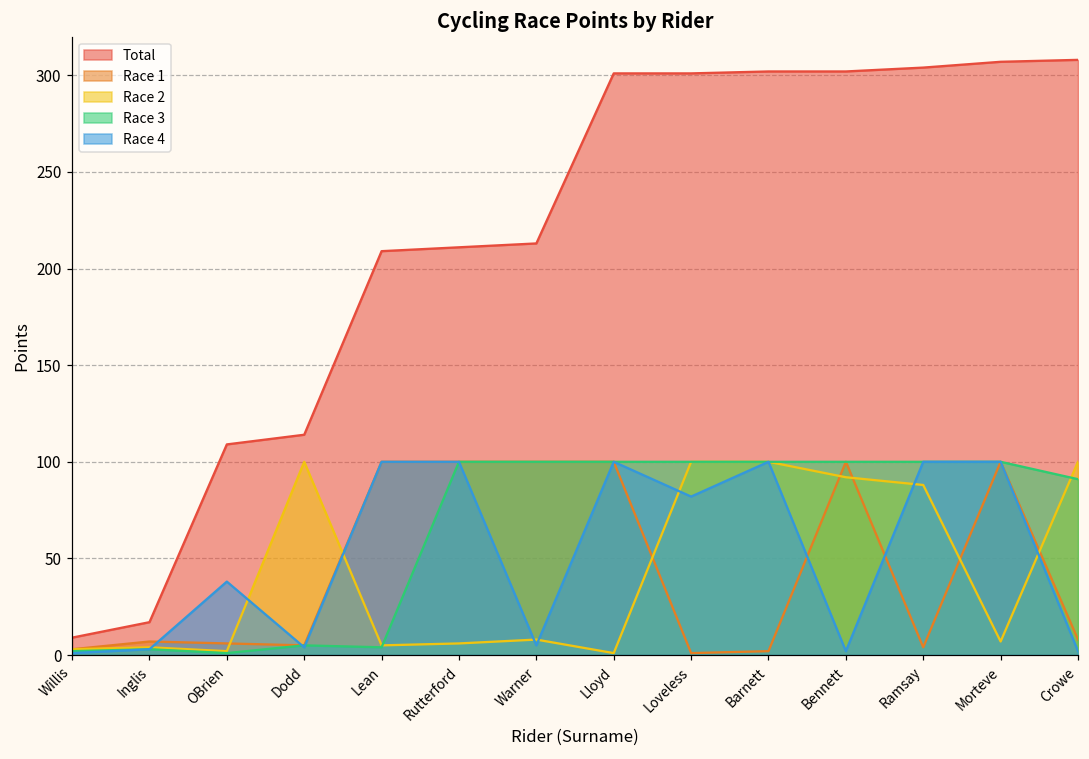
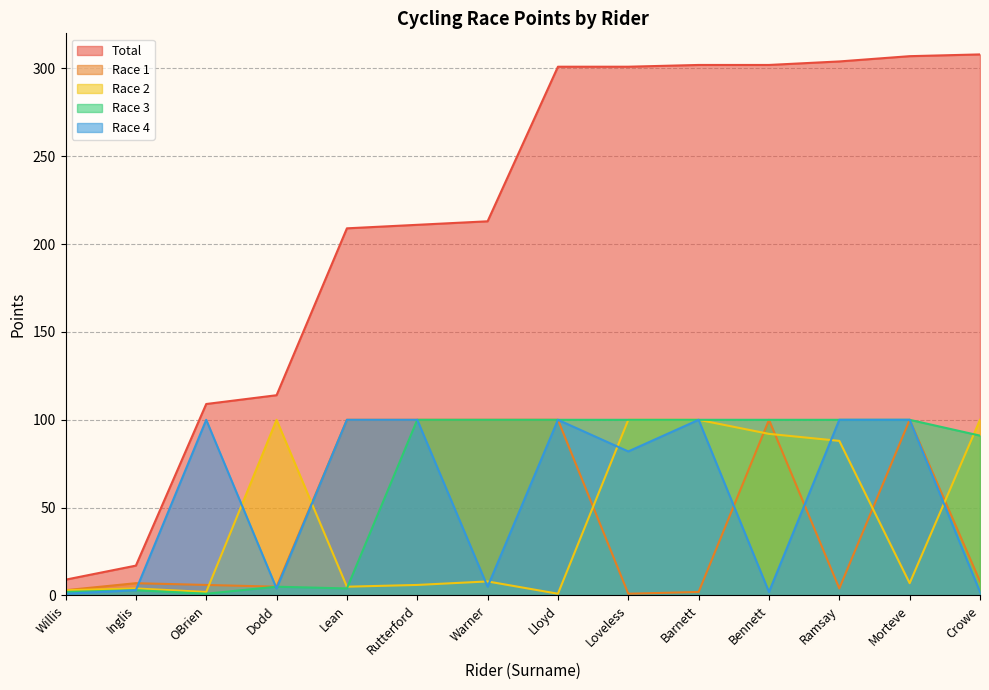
Race 4, OBrien: 38 -> 100
